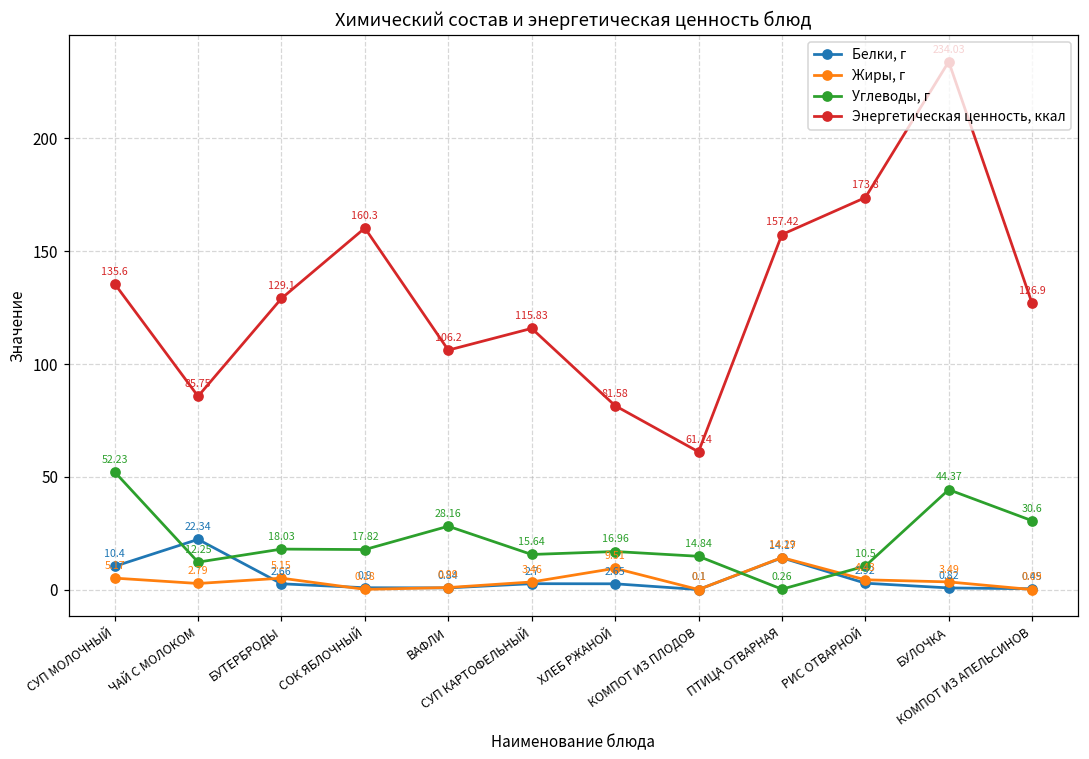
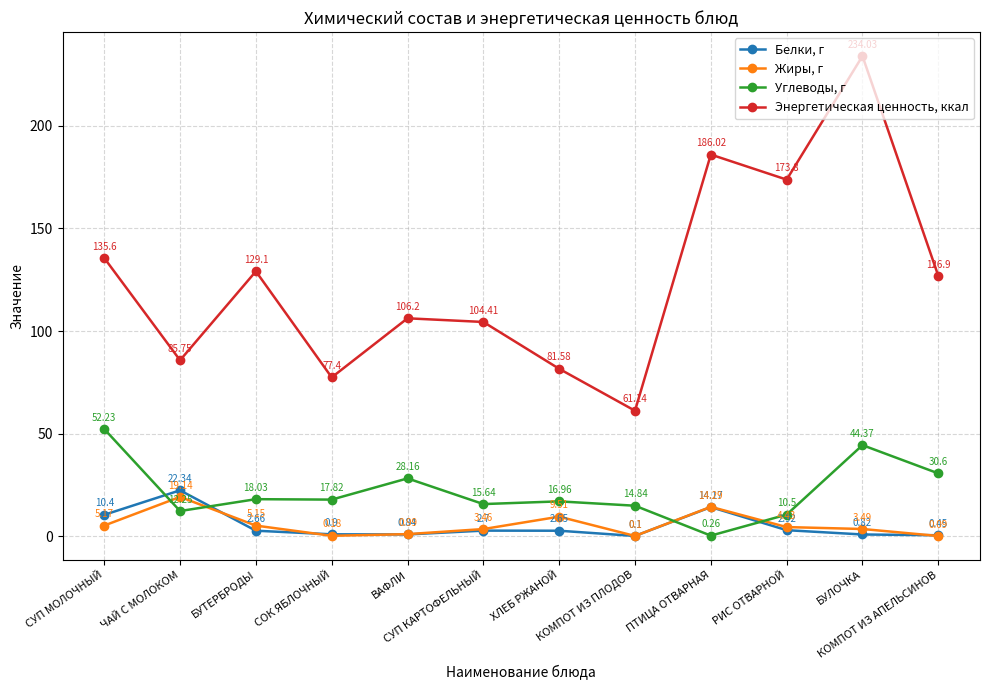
Жиры, г, ЧАЙ С МОЛОКОМ: 2.79 -> 19.14
Энергетическая ценность, ккал, СОК ЯБЛОЧНЫЙ: 160.3 -> 77.4
Энергетическая ценность, ккал, СУП КАРТОФЕЛЬНЫЙ: 115.83 -> 104.41
Энергетическая ценность, ккал, ПТИЦА ОТВАРНАЯ: 157.42 -> 186.02
